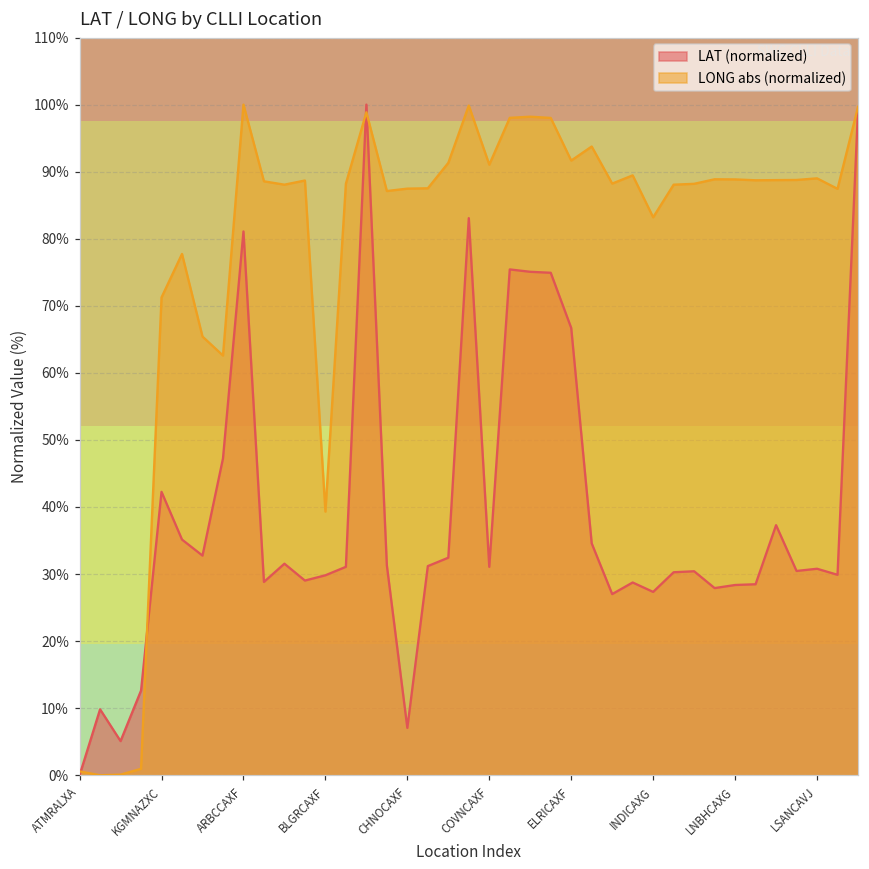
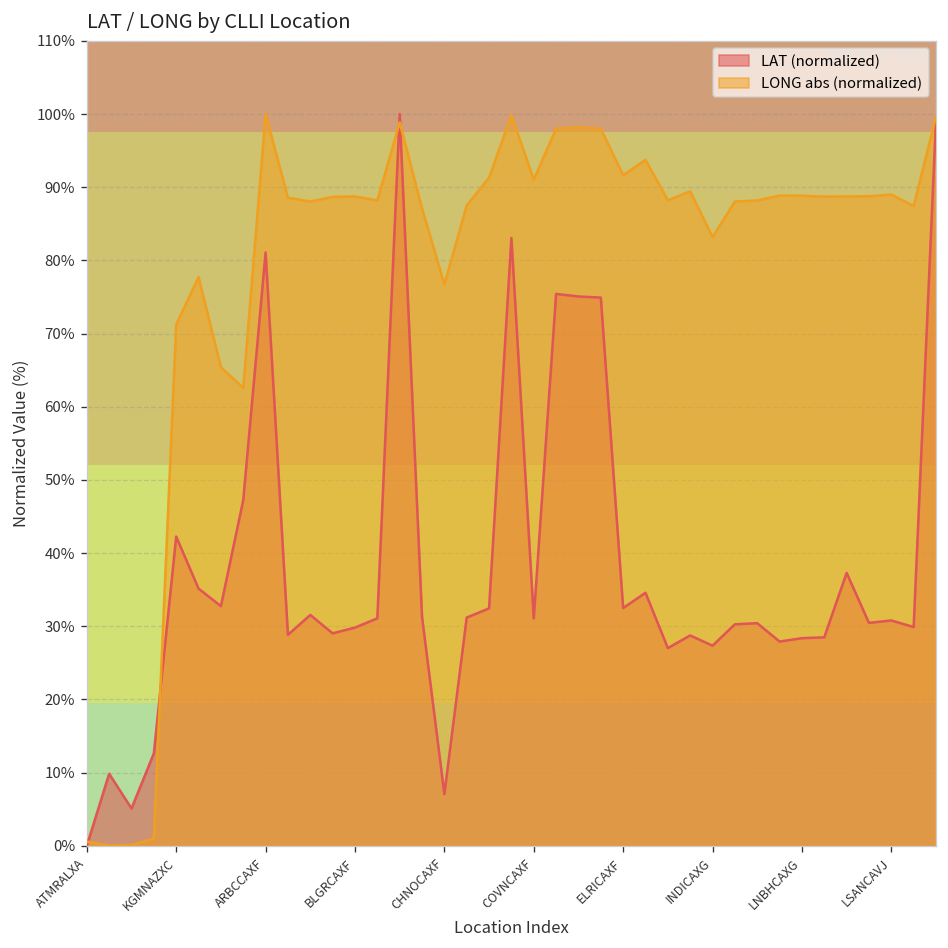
LONG abs (normalized), BLGRCAXF: 39% -> 89%
LONG abs (normalized), CHNOCAXF: 87% -> 77%
LAT (normalized), ELRICAXF: 67% -> 32%
